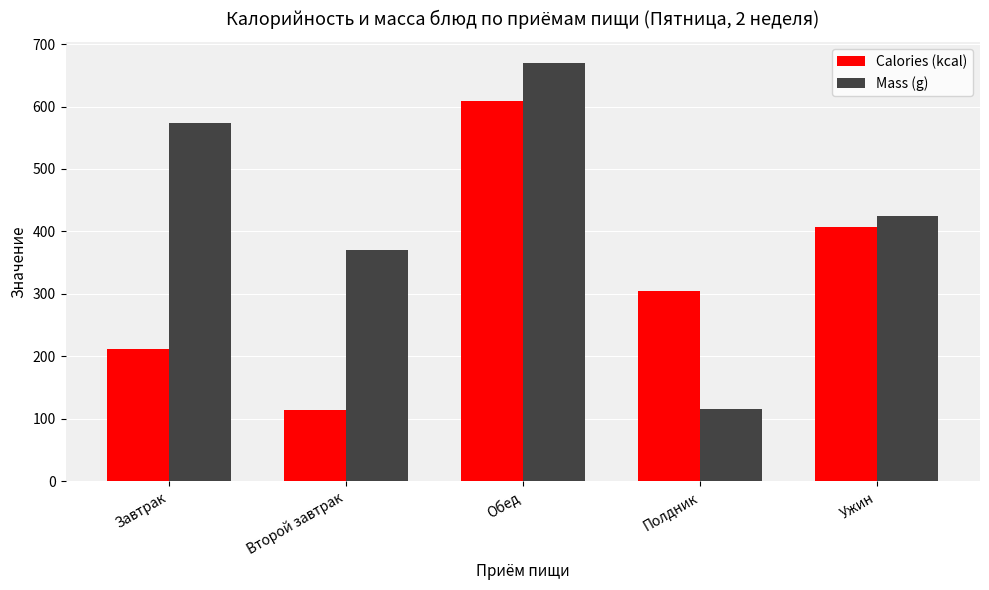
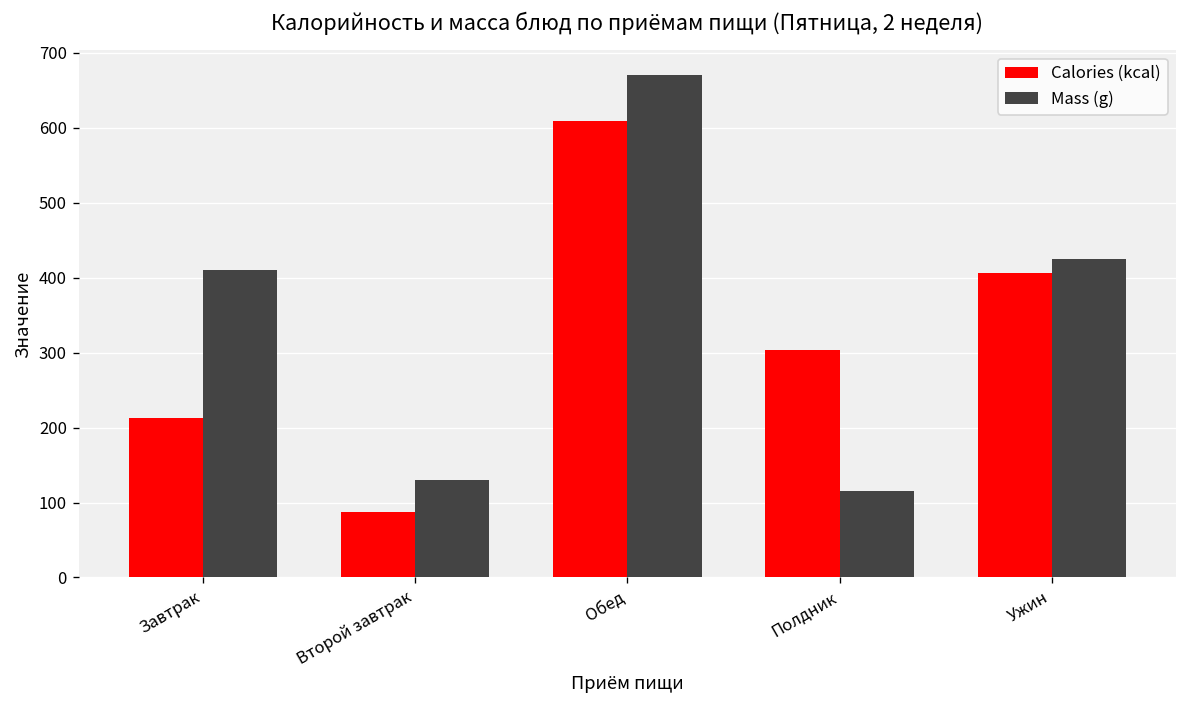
Mass (g), Завтрак: 570 -> 410
Calories (kcal), Второй завтрак: 110 -> 90
Mass (g), Второй завтрак: 370 -> 130
